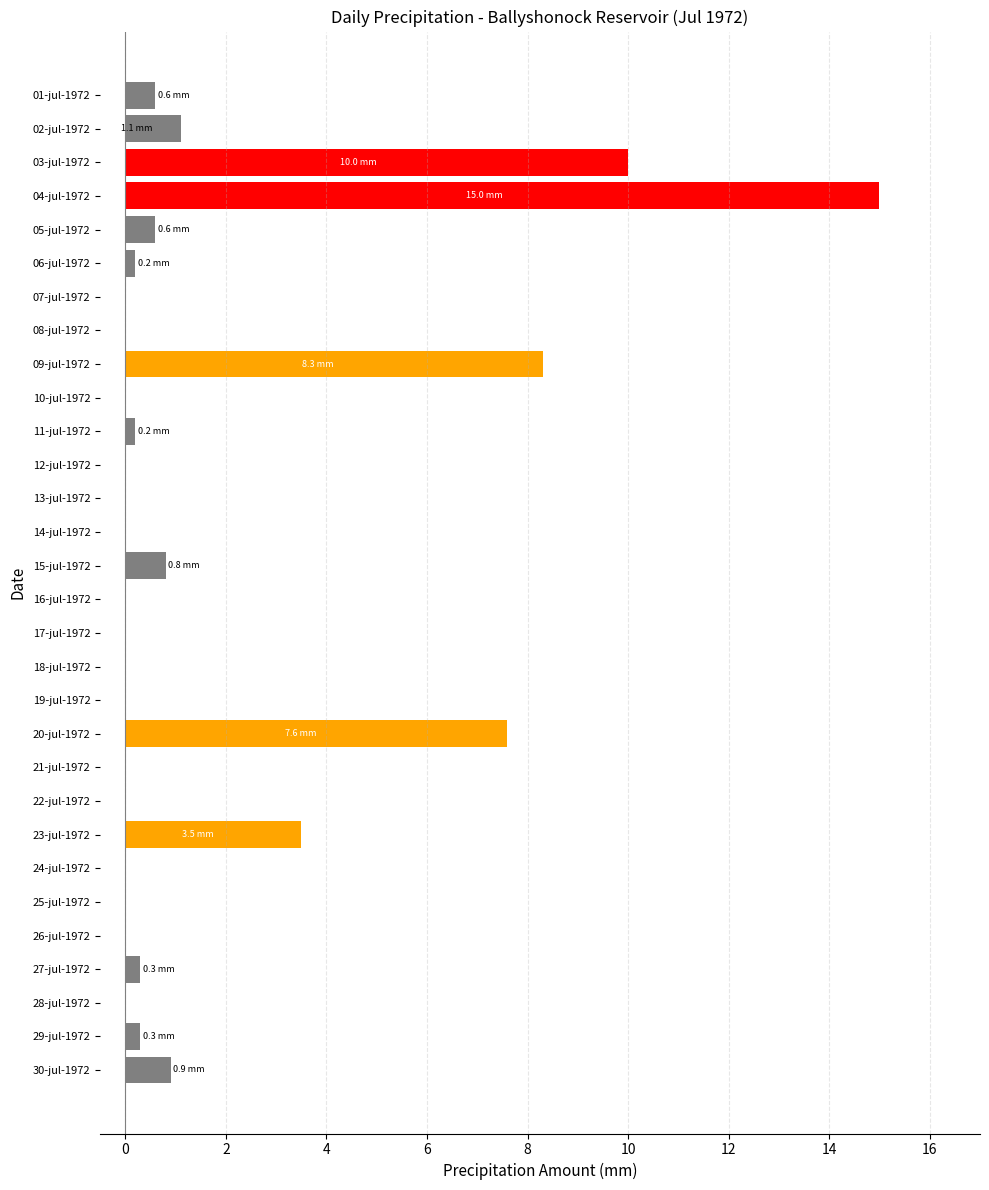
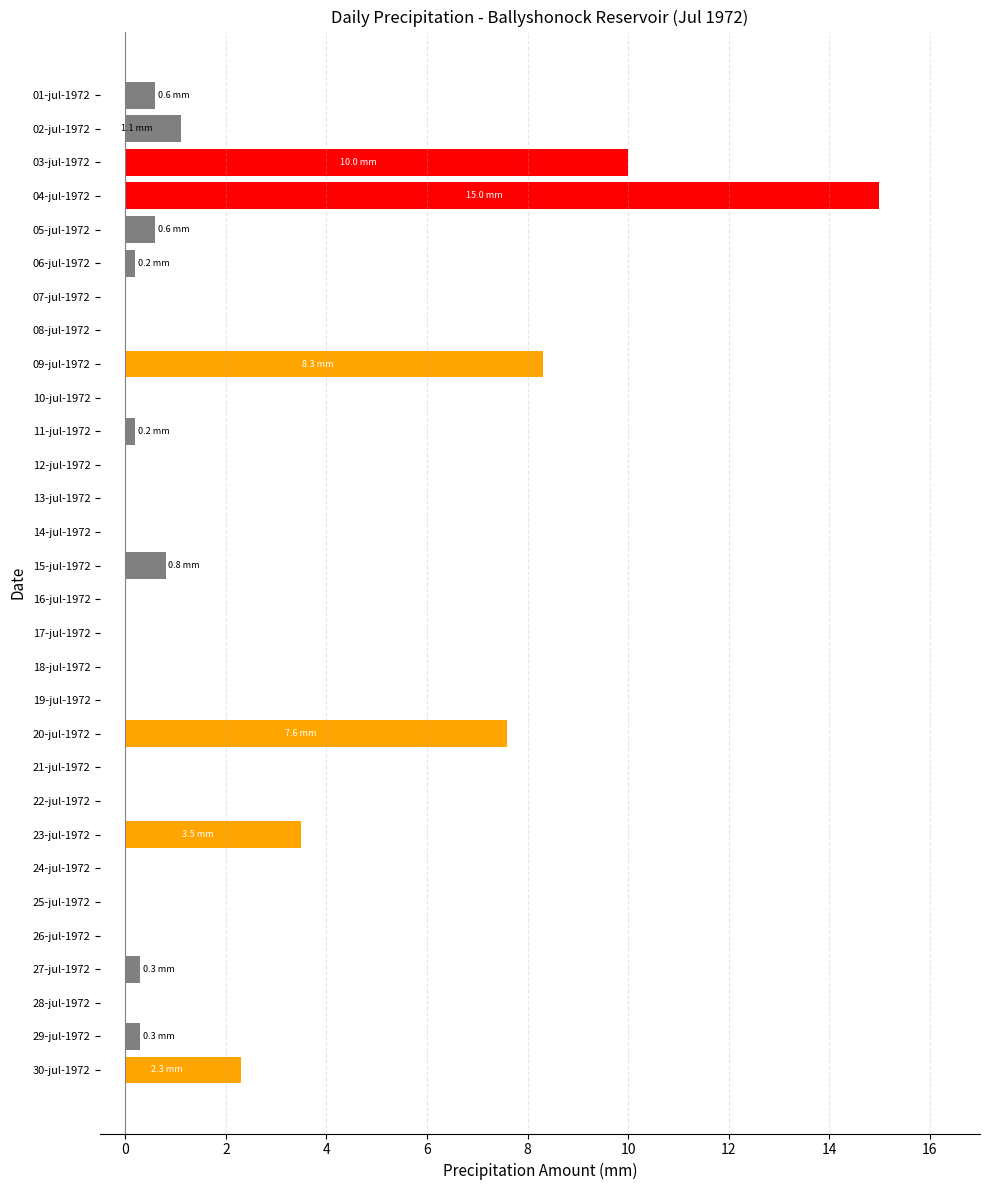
30-jul-1972: 0.9 -> 2.3
